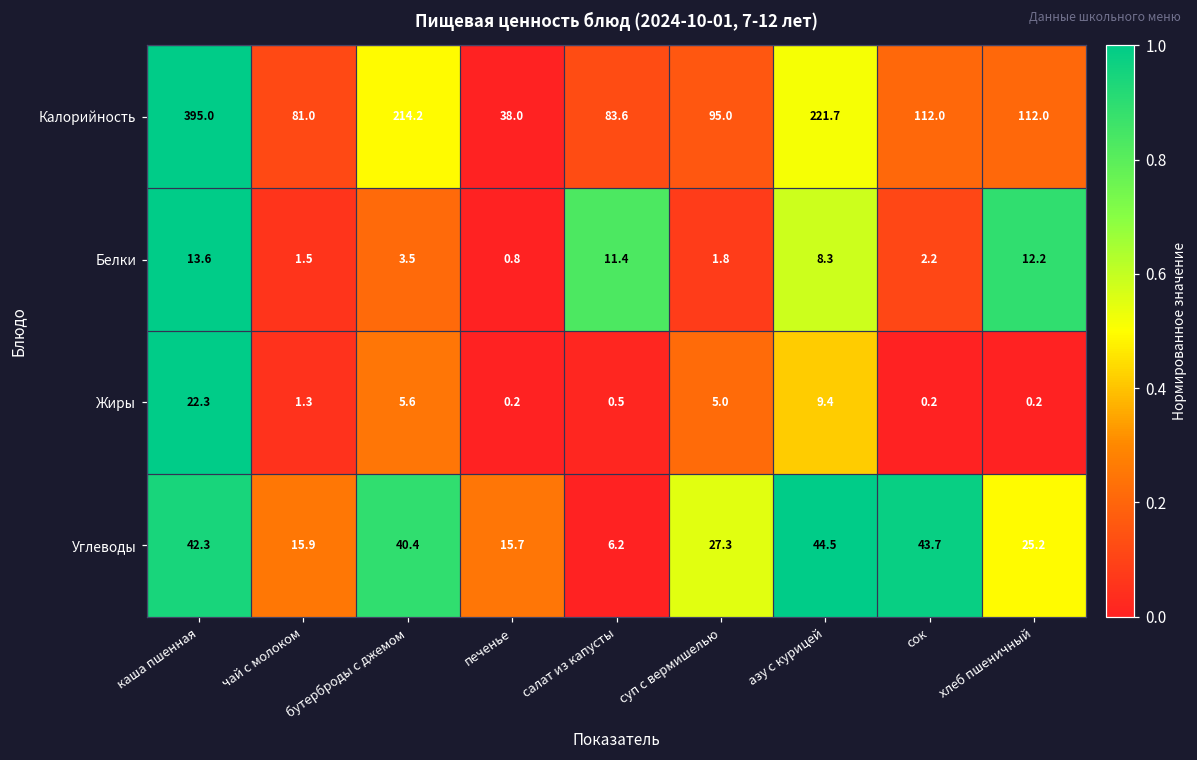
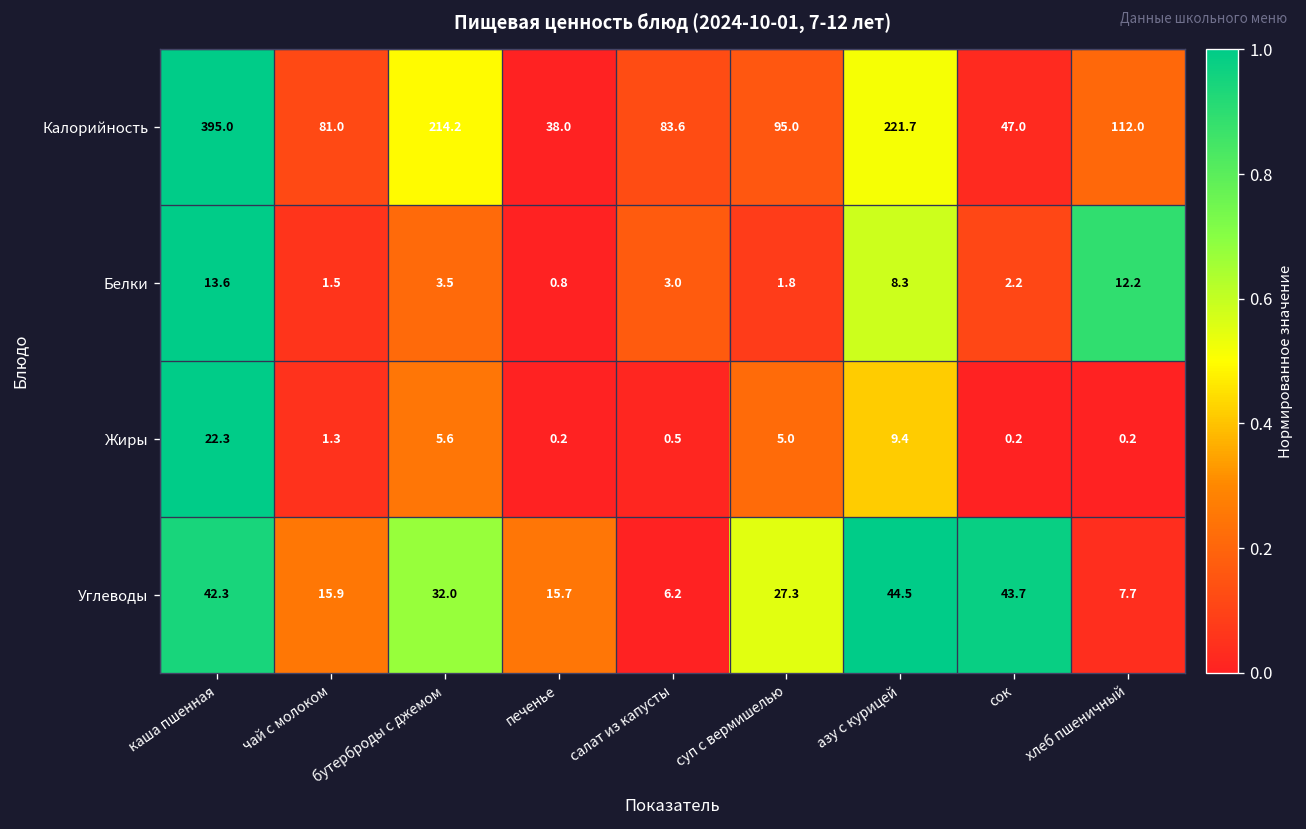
Калорийность, сок: 112.0 -> 47.0
Белки, салат из капусты: 11.4 -> 3.0
Углеводы, бутерброды с джемом: 40.4 -> 32.0
Углеводы, хлеб пшеничный: 25.2 -> 7.7
